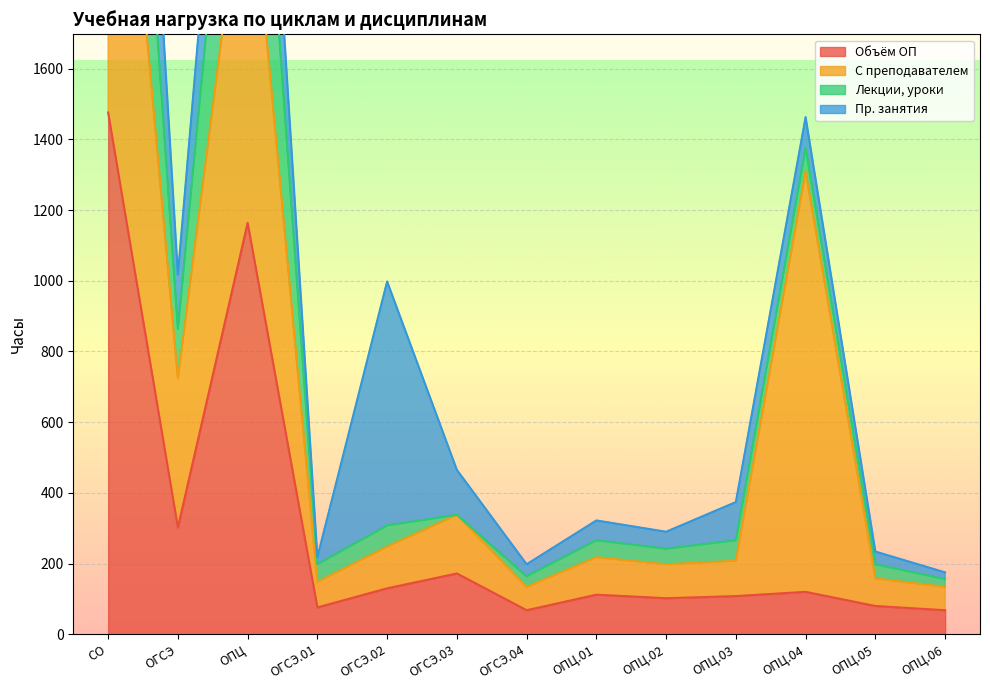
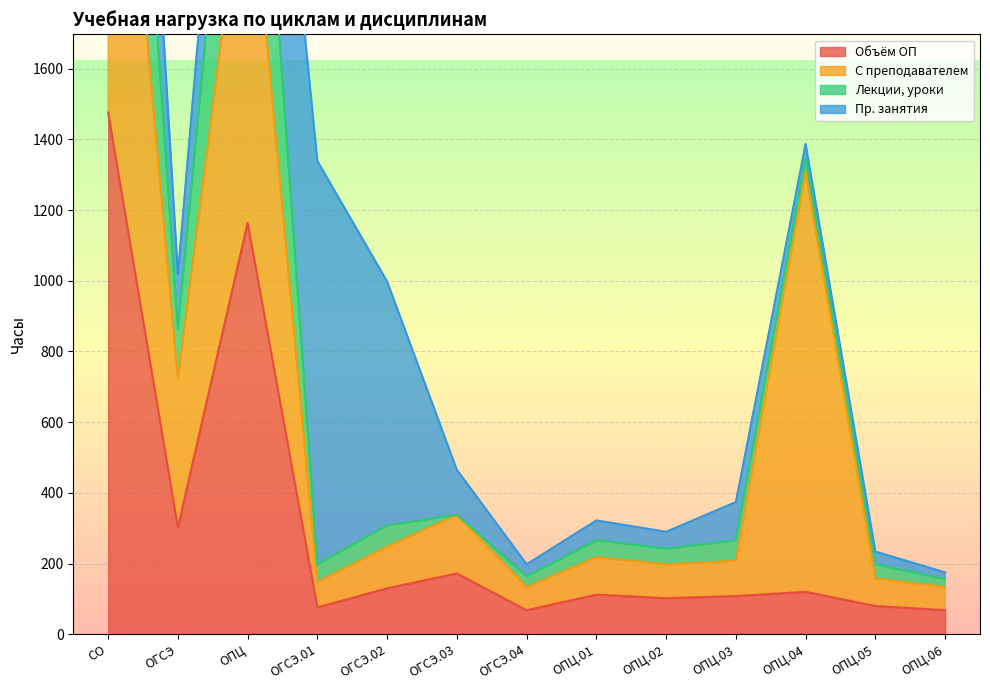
Пр. занятия, ОГСЭ.01: 20 -> 1140
Лекции, уроки, ОПЦ.04: 70 -> 40
Пр. занятия, ОПЦ.04: 90 -> 40
